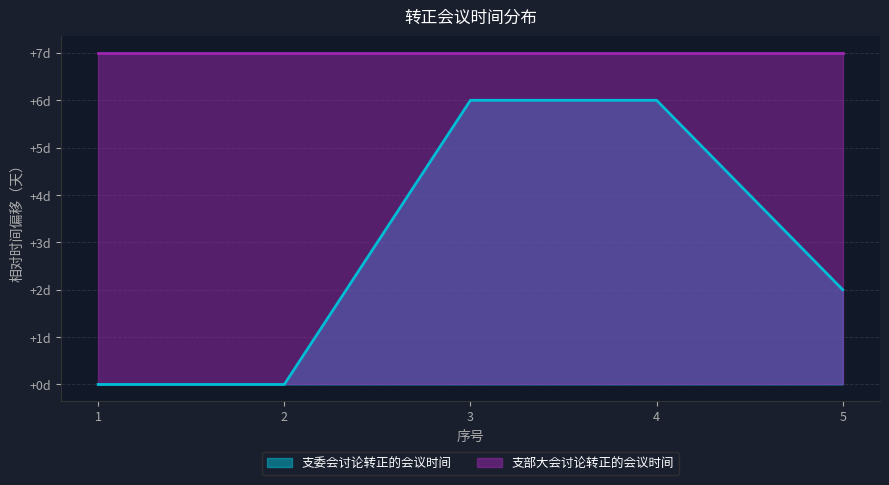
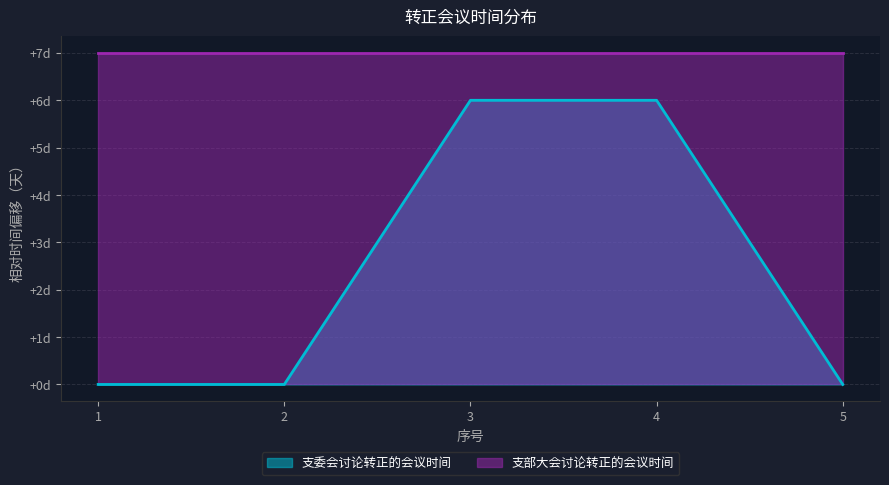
支委会讨论转正的会议时间, 5: +2.0d -> +0.0d
